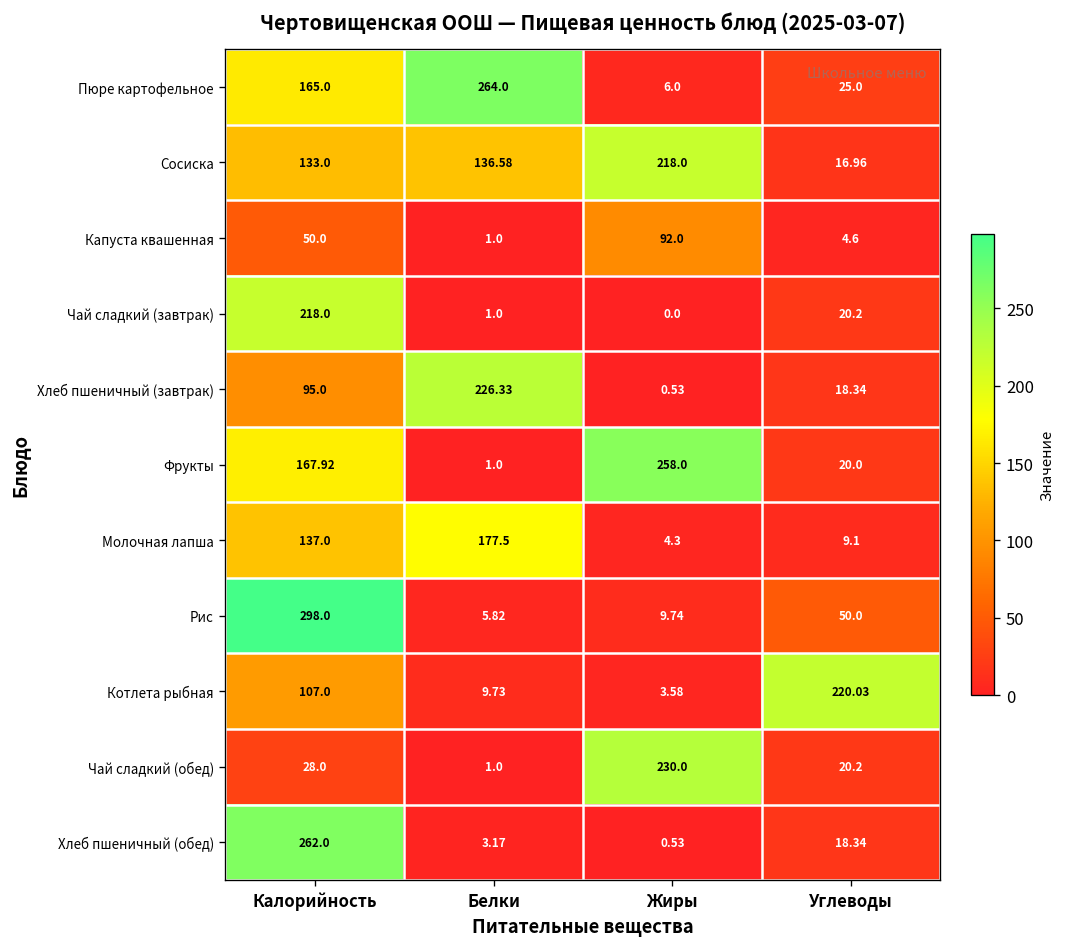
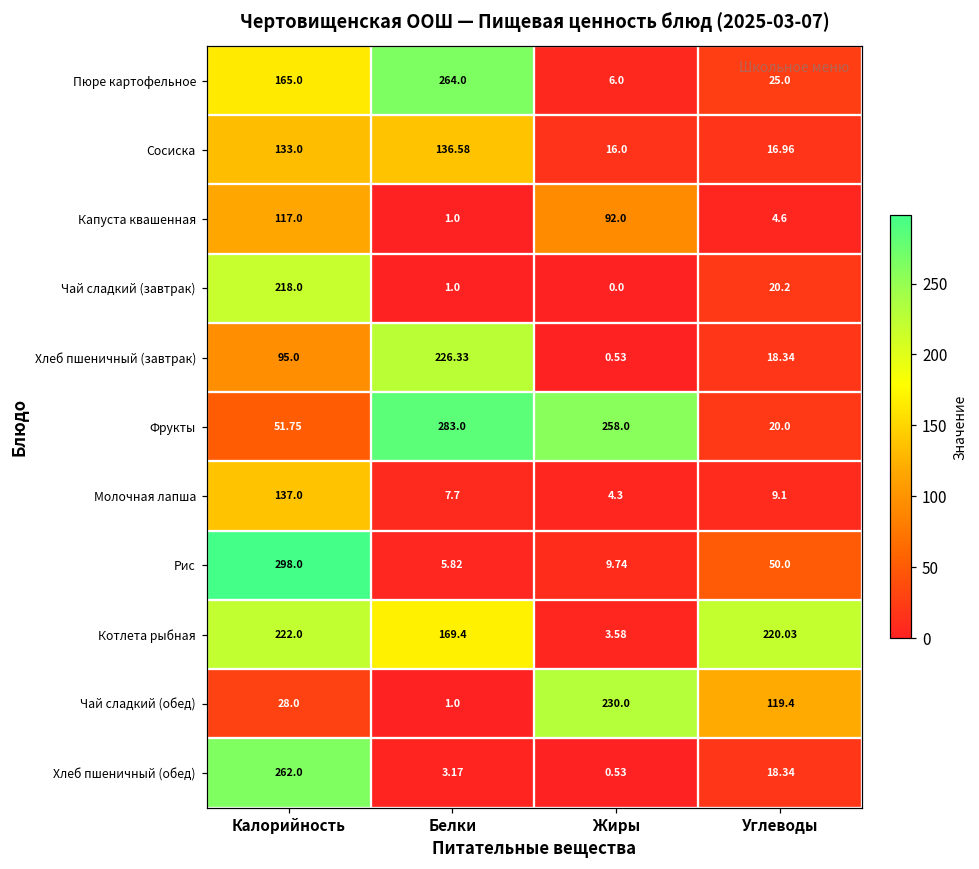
Сосиска, Жиры: 218.0 -> 16.0
Капуста квашенная, Калорийность: 50.0 -> 117.0
Фрукты, Калорийность: 167.92 -> 51.75
Фрукты, Белки: 1.0 -> 283.0
Молочная лапша, Белки: 177.5 -> 7.7
Котлета рыбная, Калорийность: 107.0 -> 222.0
Котлета рыбная, Белки: 9.73 -> 169.4
Чай сладкий (обед), Углеводы: 20.2 -> 119.4
